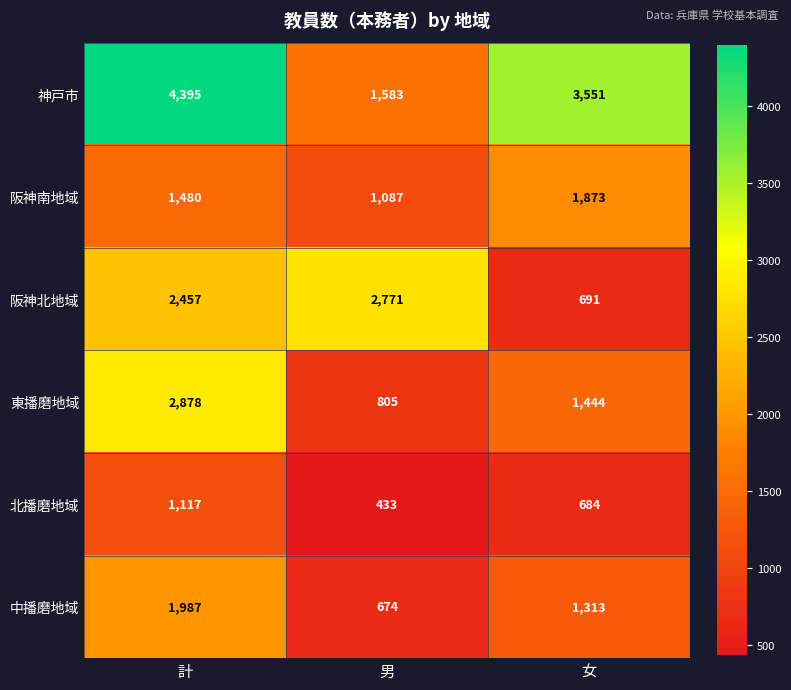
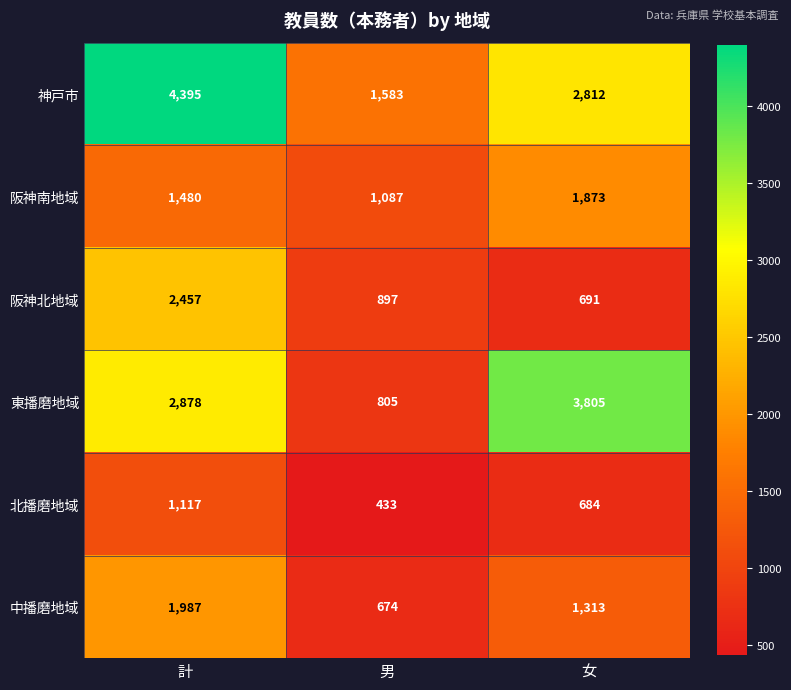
神戸市, 女: 3,551 -> 2,812
阪神北地域, 男: 2,771 -> 897
東播磨地域, 女: 1,444 -> 3,805
